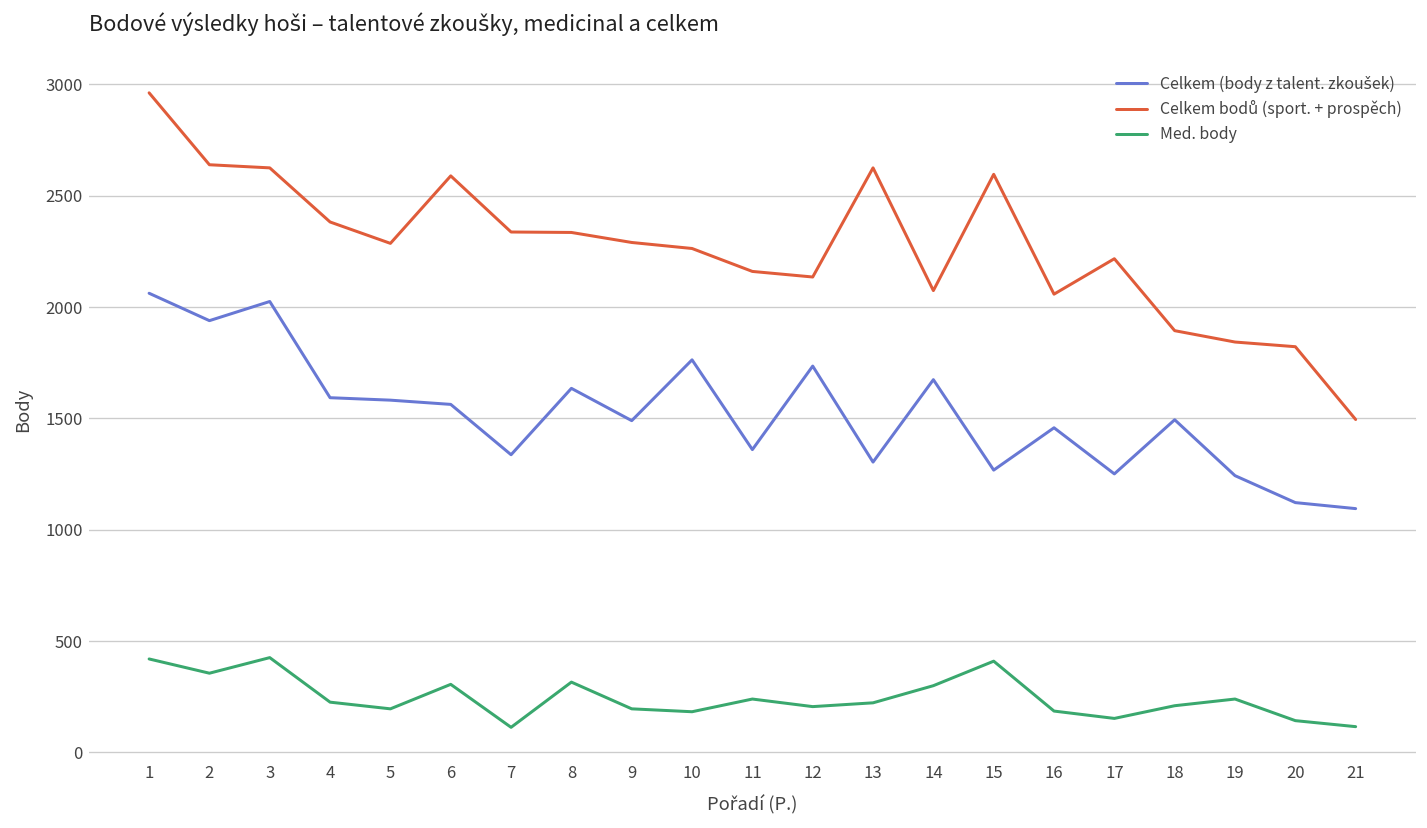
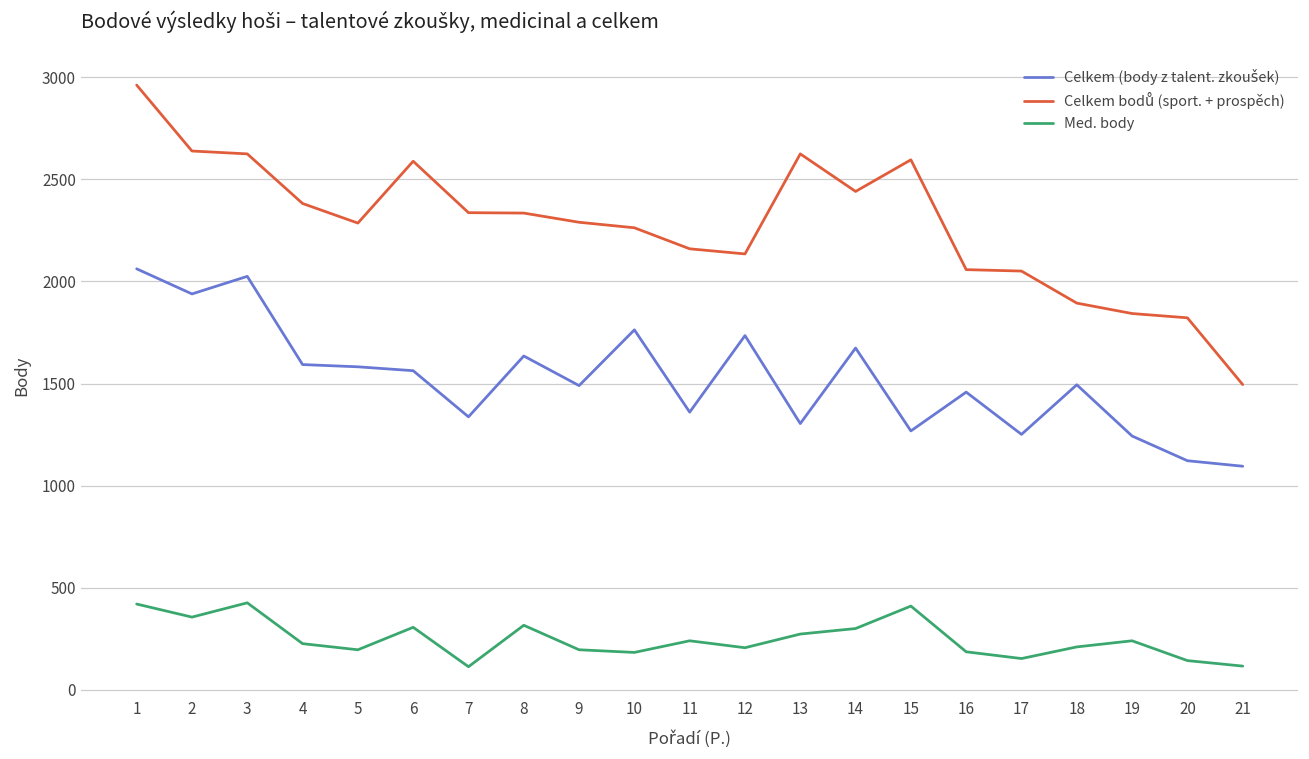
Med. body, 13: 220 -> 270
Celkem bodů (sport. + prospěch), 14: 2070 -> 2440
Celkem bodů (sport. + prospěch), 17: 2220 -> 2050
